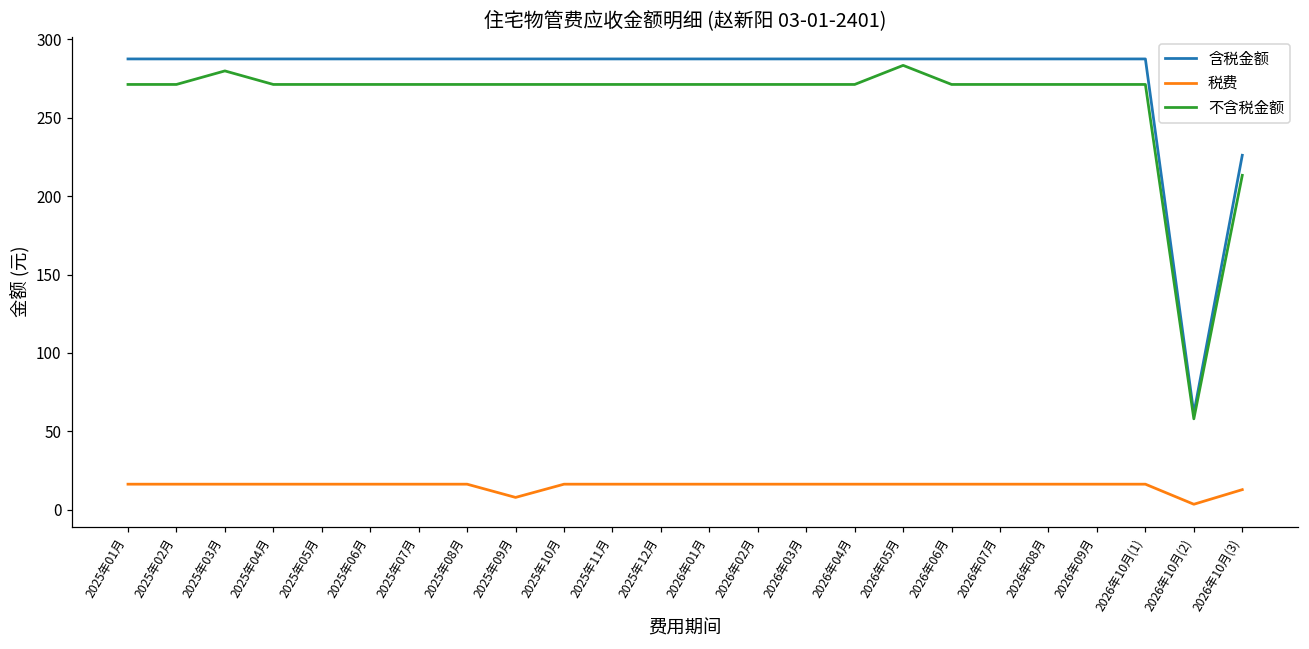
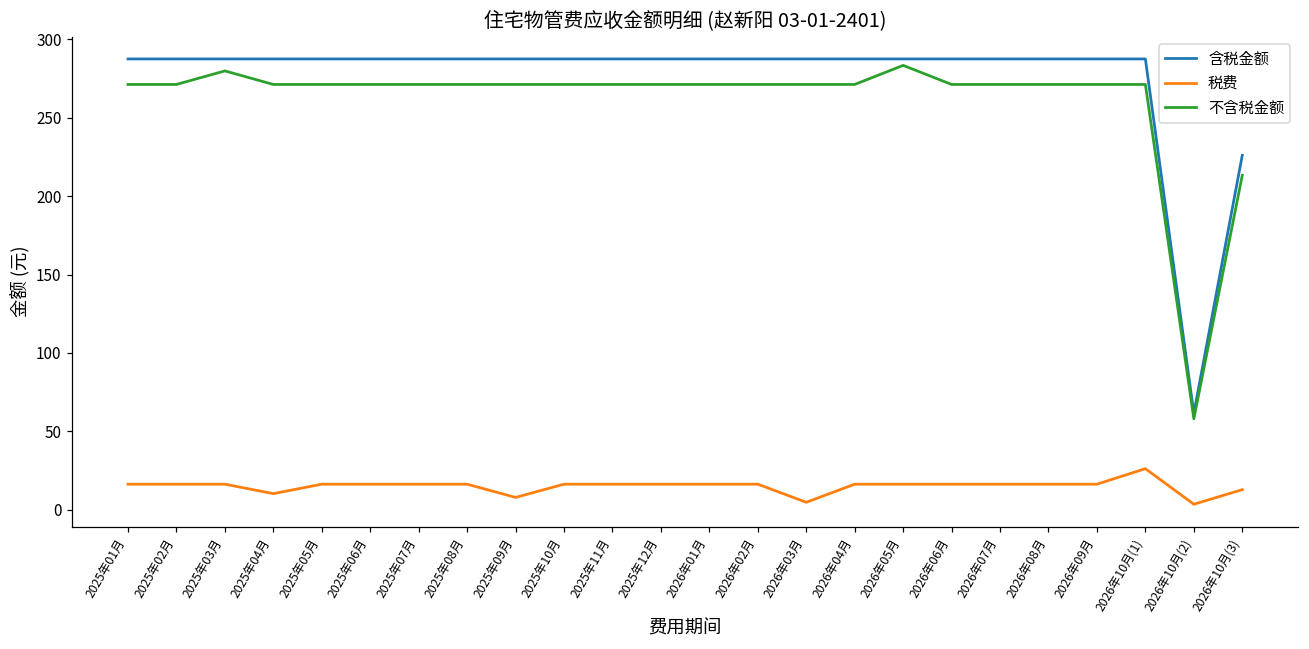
税费, 2025年04月: 16 -> 10
税费, 2026年03月: 16 -> 5
税费, 2026年10月(1): 16 -> 26
